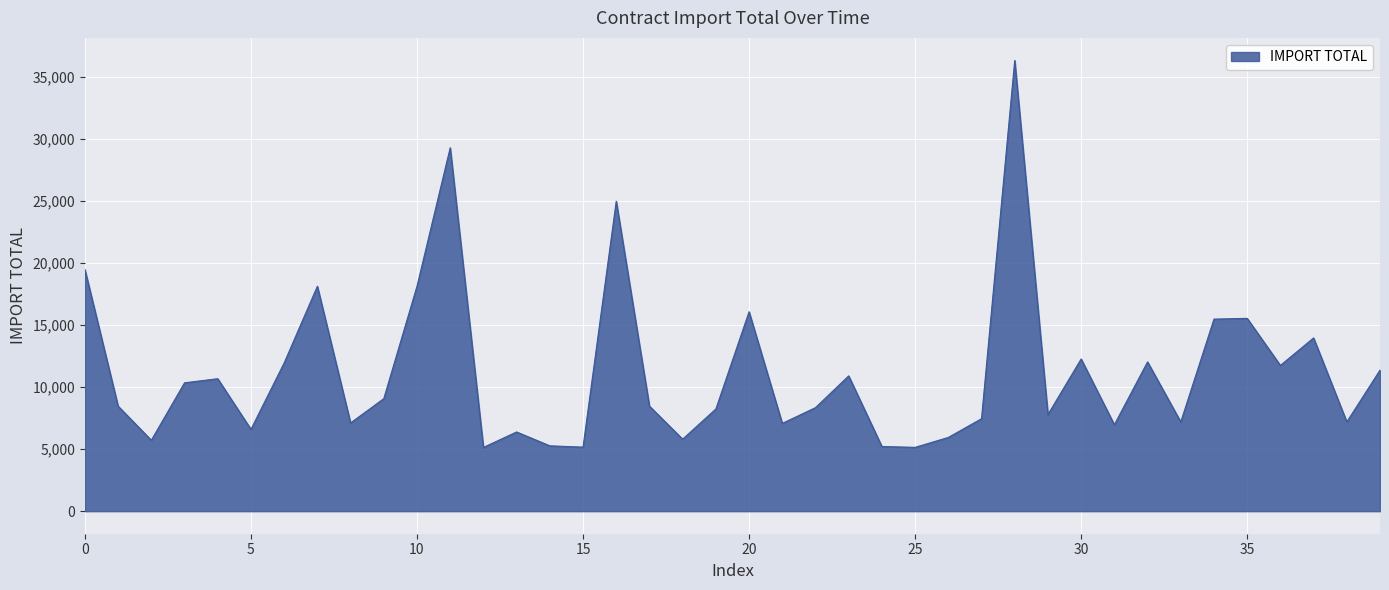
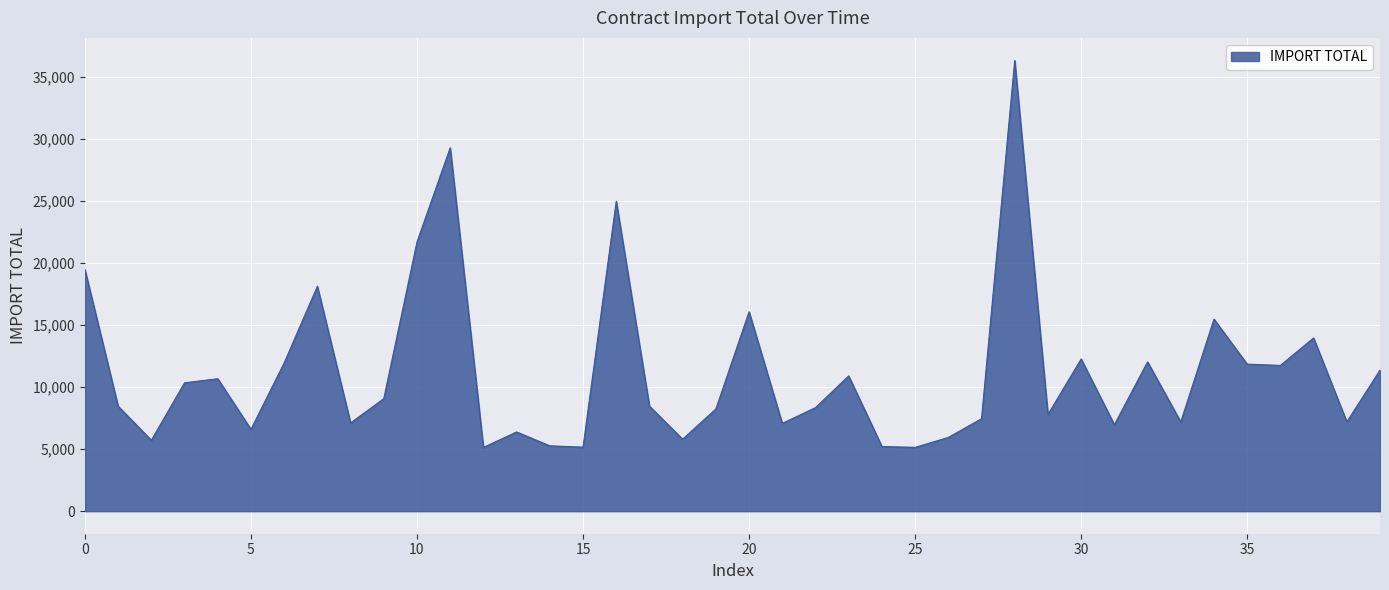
10: 18,100 -> 21,700
35: 15,500 -> 11,900
